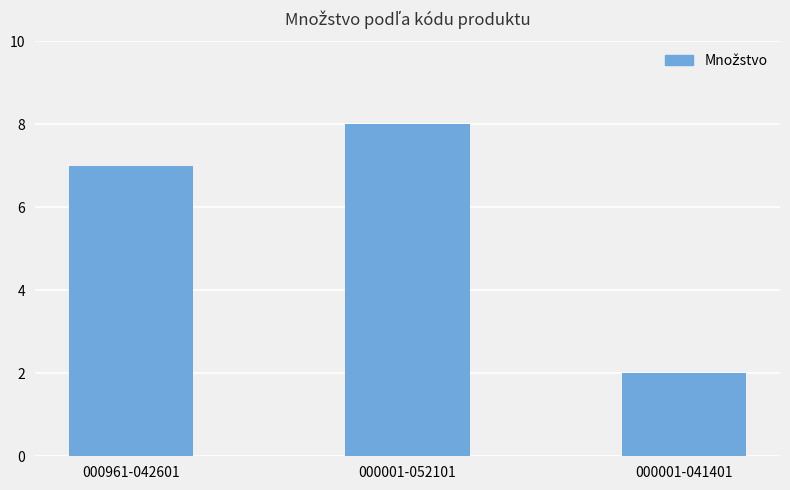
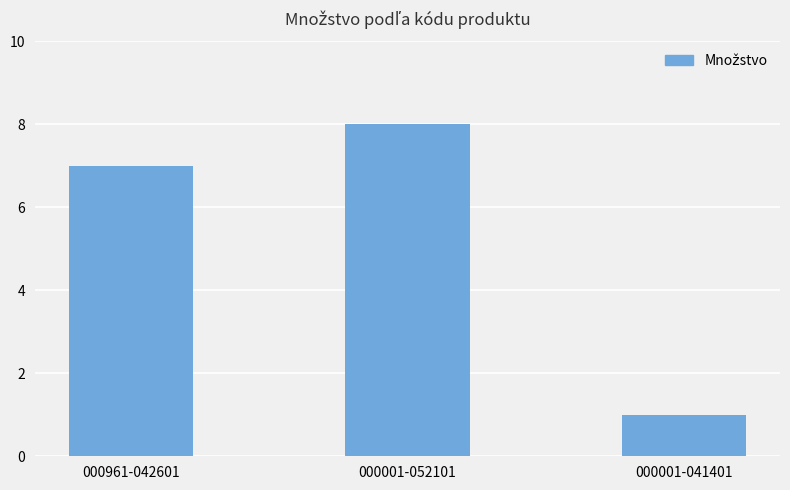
000001-041401: 2 -> 1
